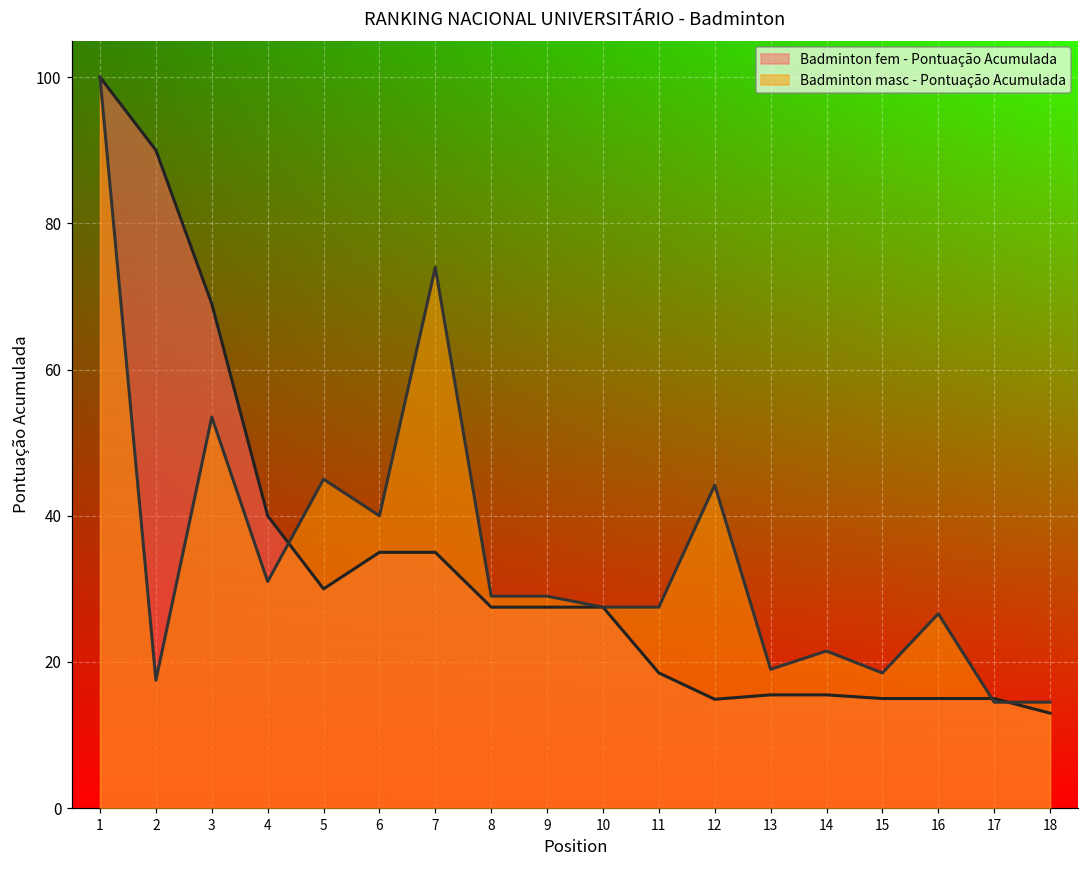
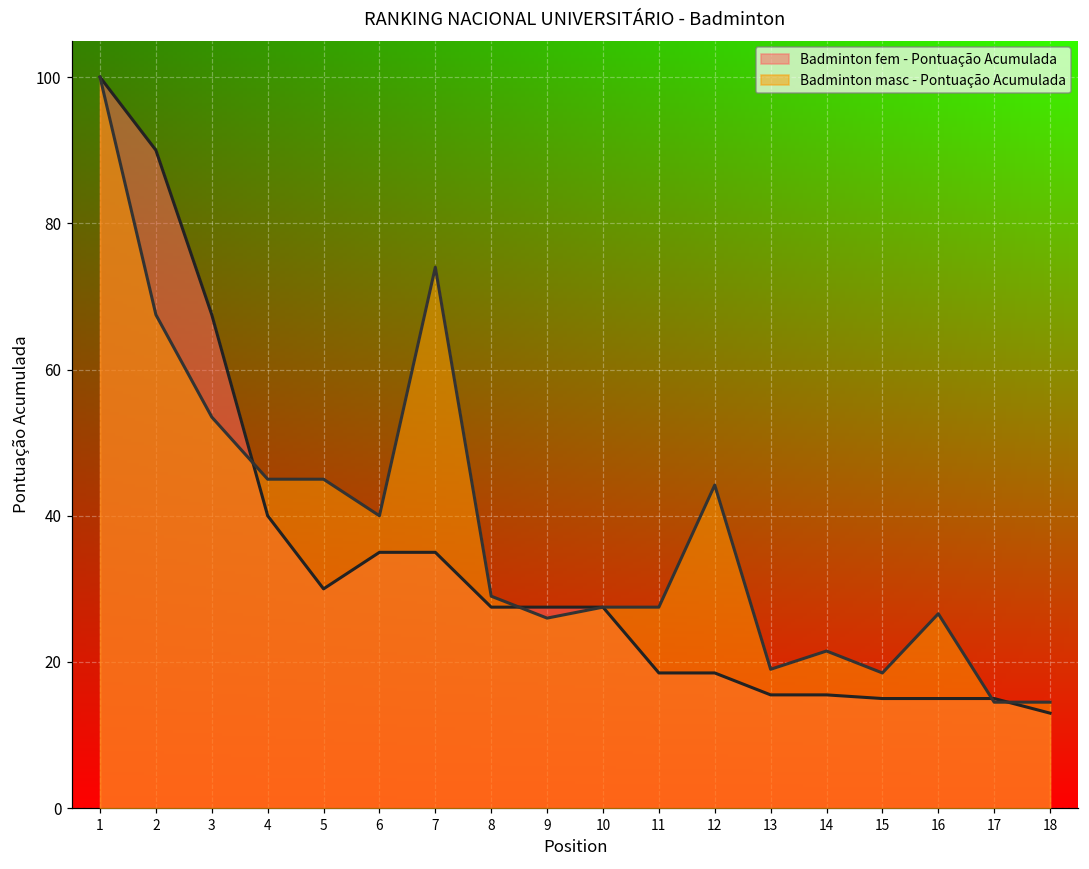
Badminton masc - Pontuação Acumulada, 2: 18 -> 68
Badminton fem - Pontuação Acumulada, 3: 69 -> 68
Badminton masc - Pontuação Acumulada, 4: 31 -> 45
Badminton masc - Pontuação Acumulada, 9: 29 -> 26
Badminton fem - Pontuação Acumulada, 12: 15 -> 19
